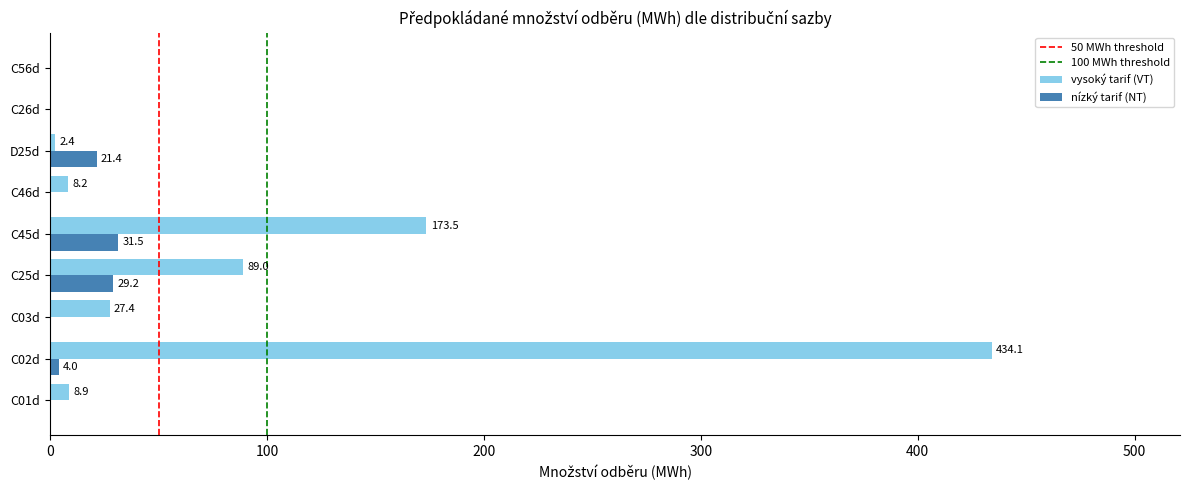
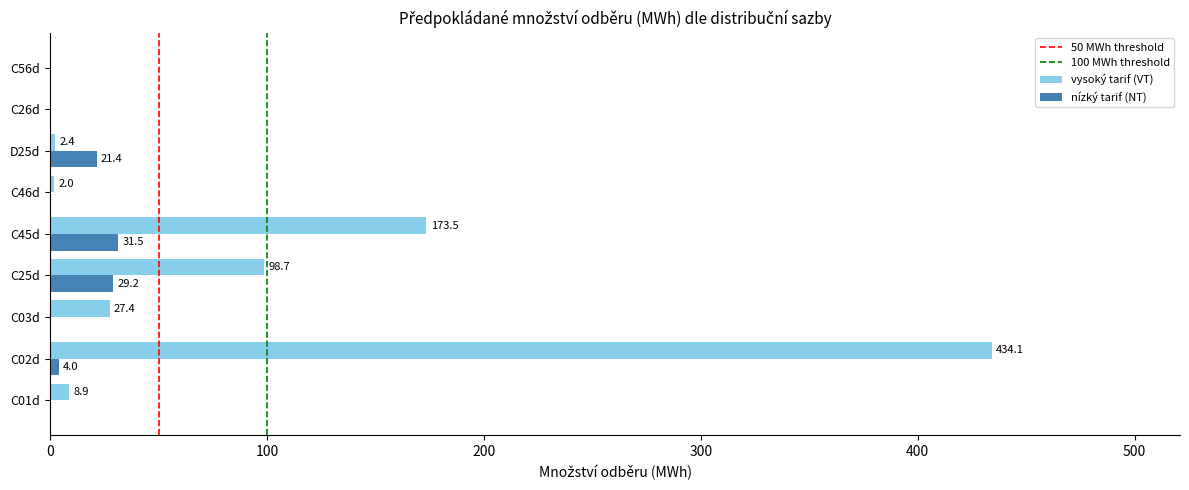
vysoký tarif (VT), C46d: 8.2 -> 2.0
vysoký tarif (VT), C25d: 89.0 -> 98.7
